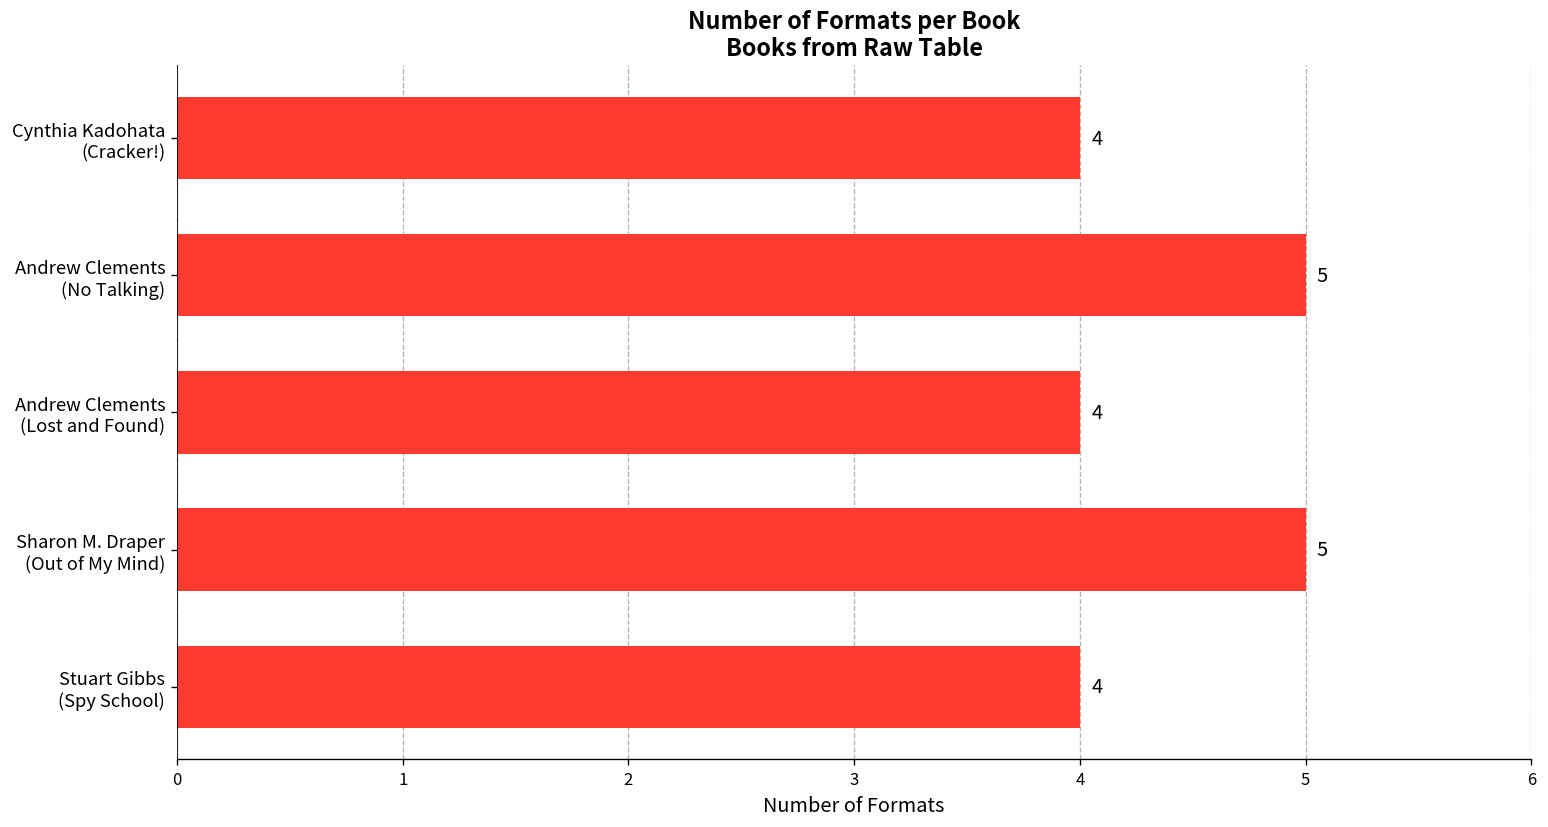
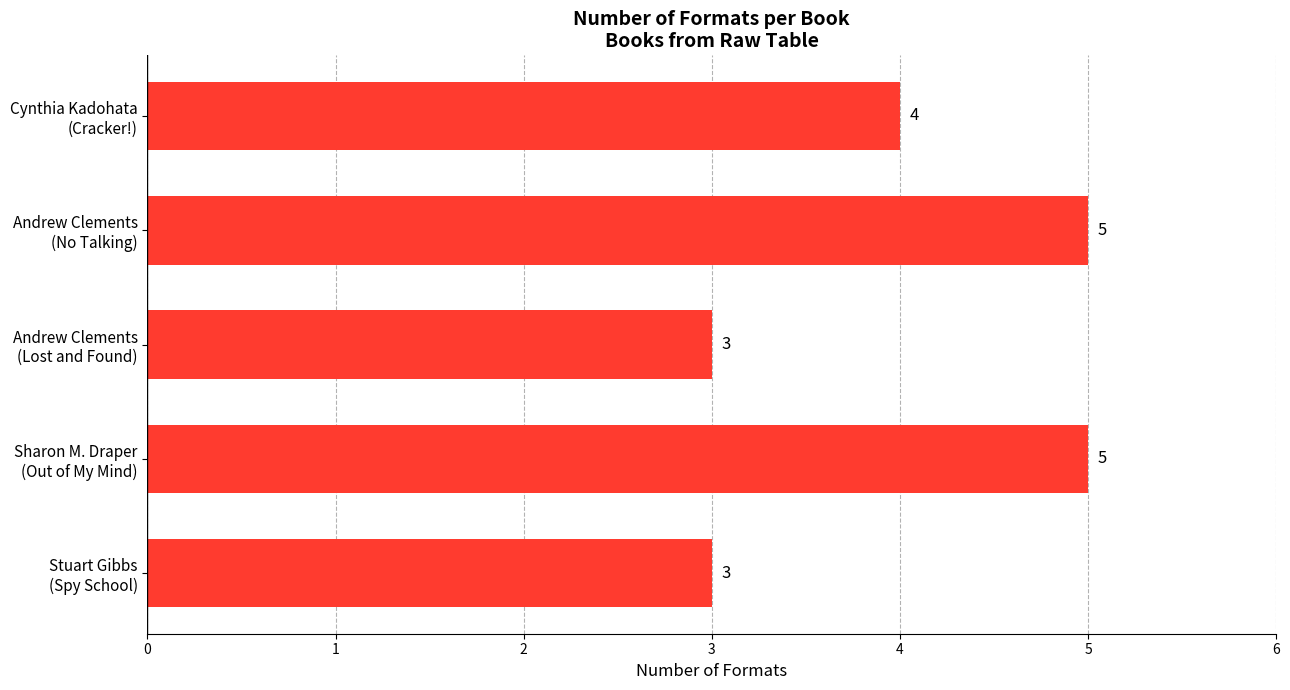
Andrew Clements (Lost and Found): 4 -> 3
Stuart Gibbs (Spy School): 4 -> 3
